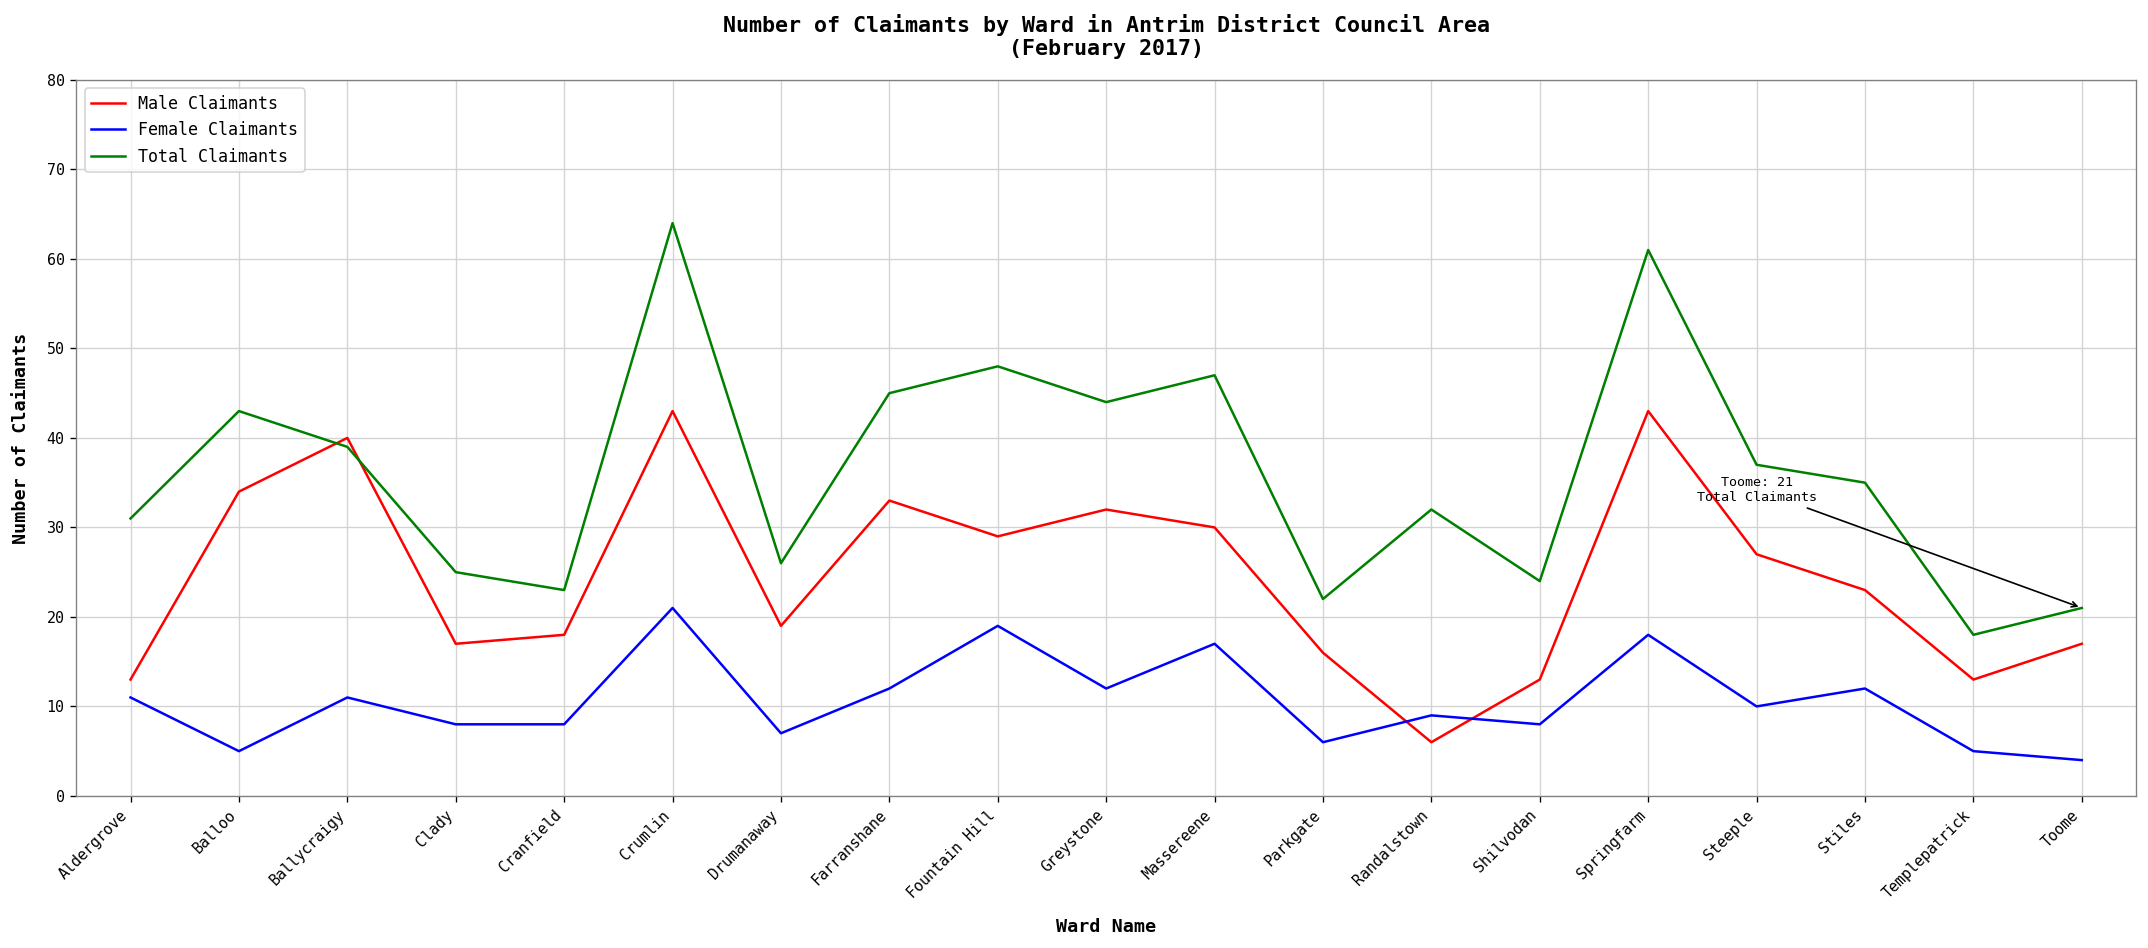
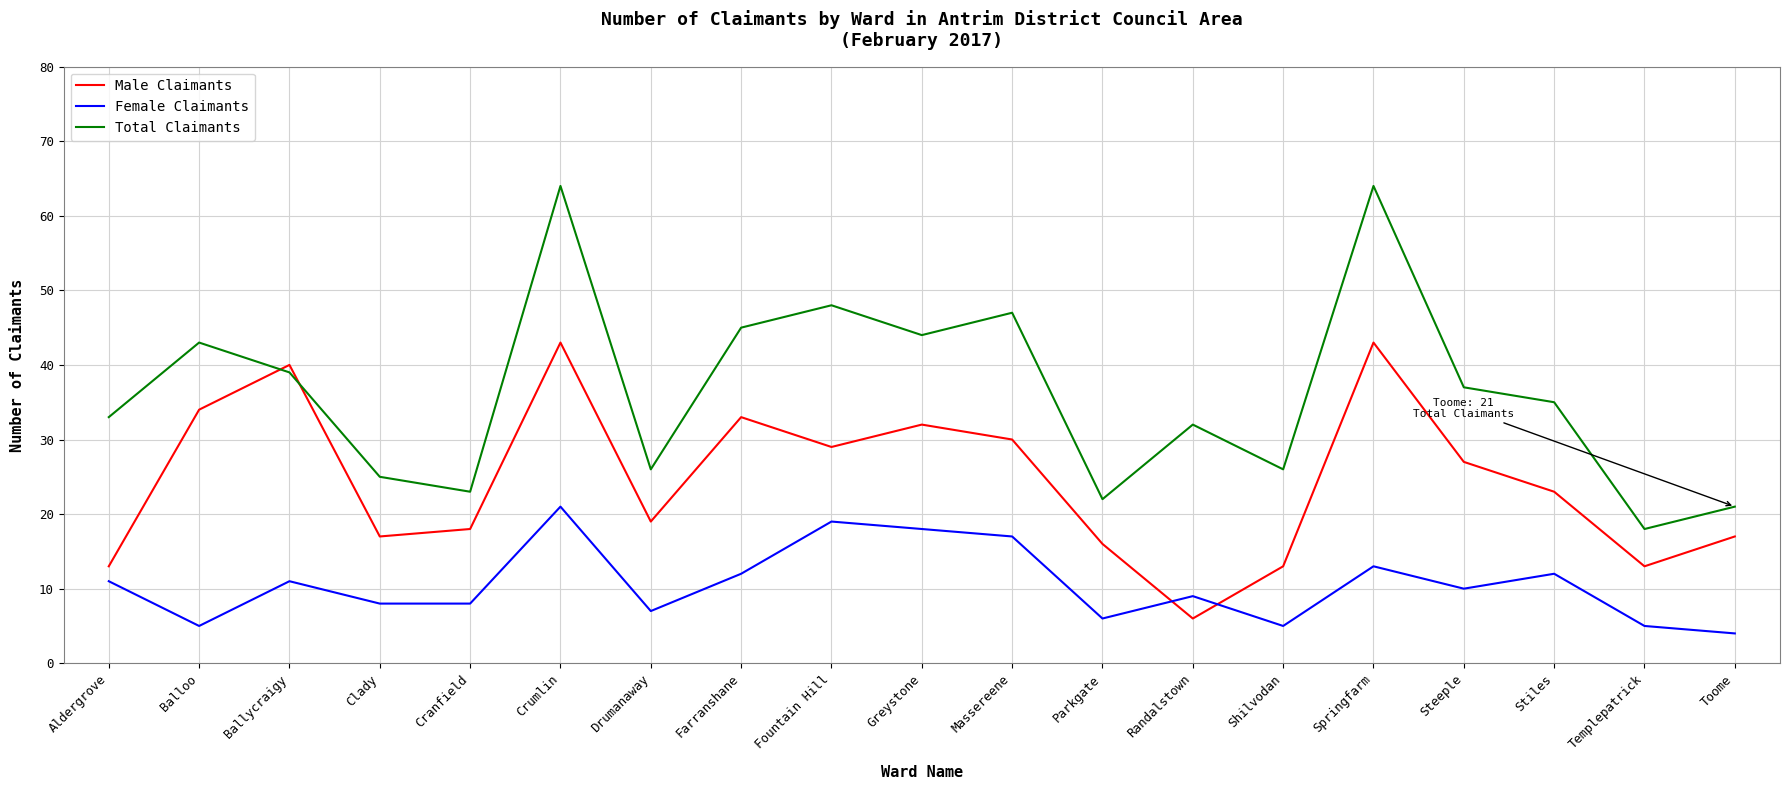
Total Claimants, Aldergrove: 31 -> 33
Female Claimants, Greystone: 12 -> 18
Female Claimants, Shilvodan: 8 -> 5
Total Claimants, Shilvodan: 24 -> 26
Female Claimants, Springfarm: 18 -> 13
Total Claimants, Springfarm: 61 -> 64
